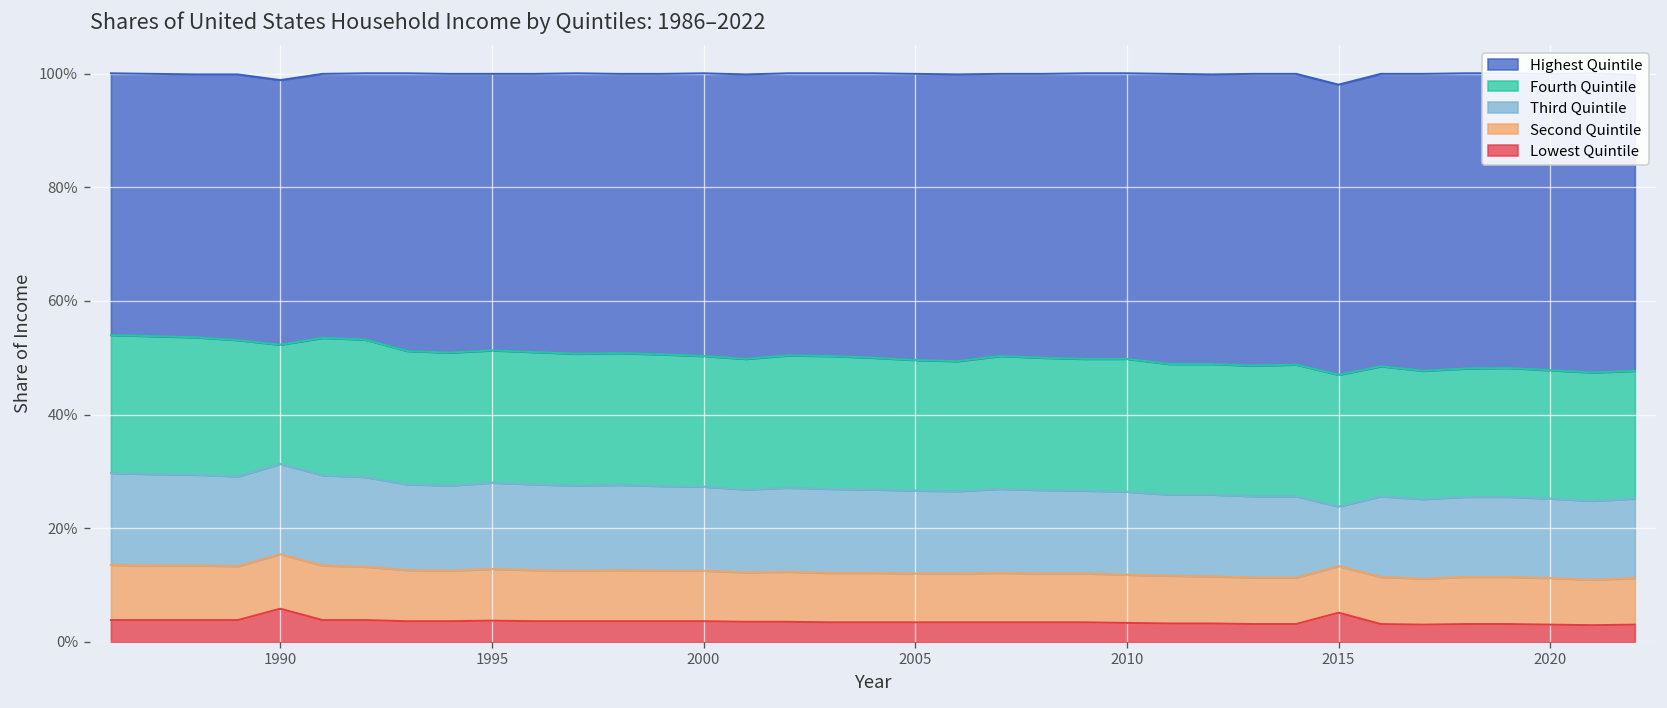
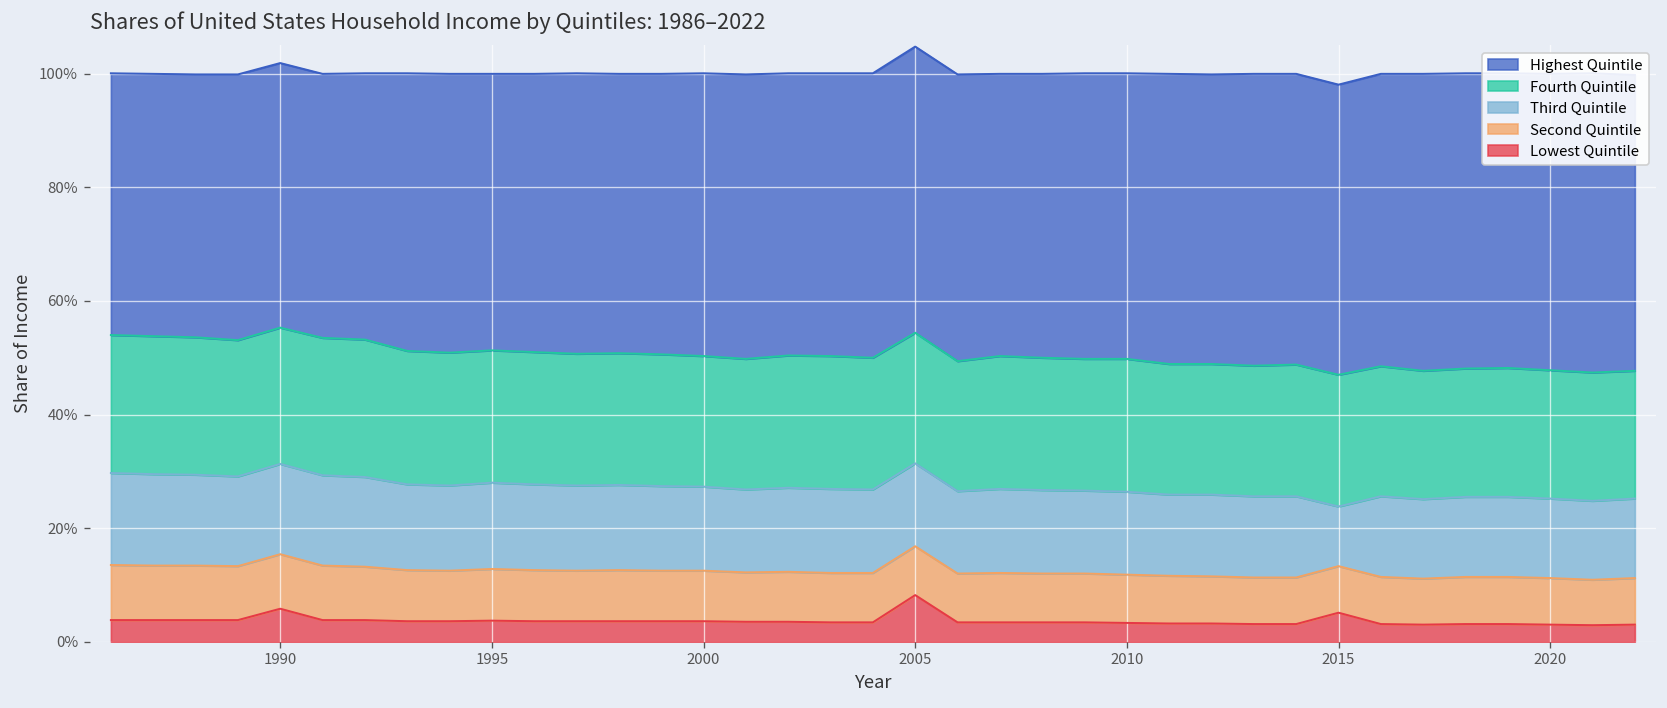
Fourth Quintile, 1990: 21% -> 24%
Lowest Quintile, 2005: 3% -> 8%
